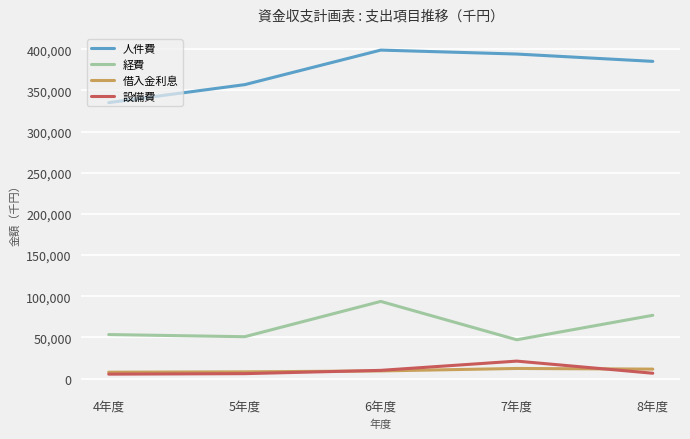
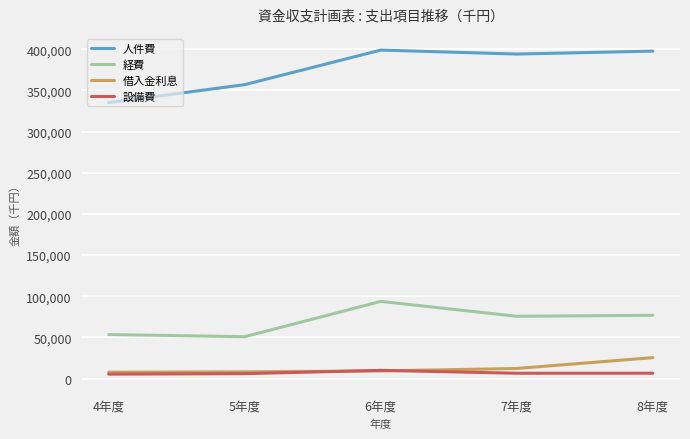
経費, 7年度: 50,000 -> 80,000
設備費, 7年度: 20,000 -> 10,000
人件費, 8年度: 390,000 -> 400,000
借入金利息, 8年度: 10,000 -> 30,000
